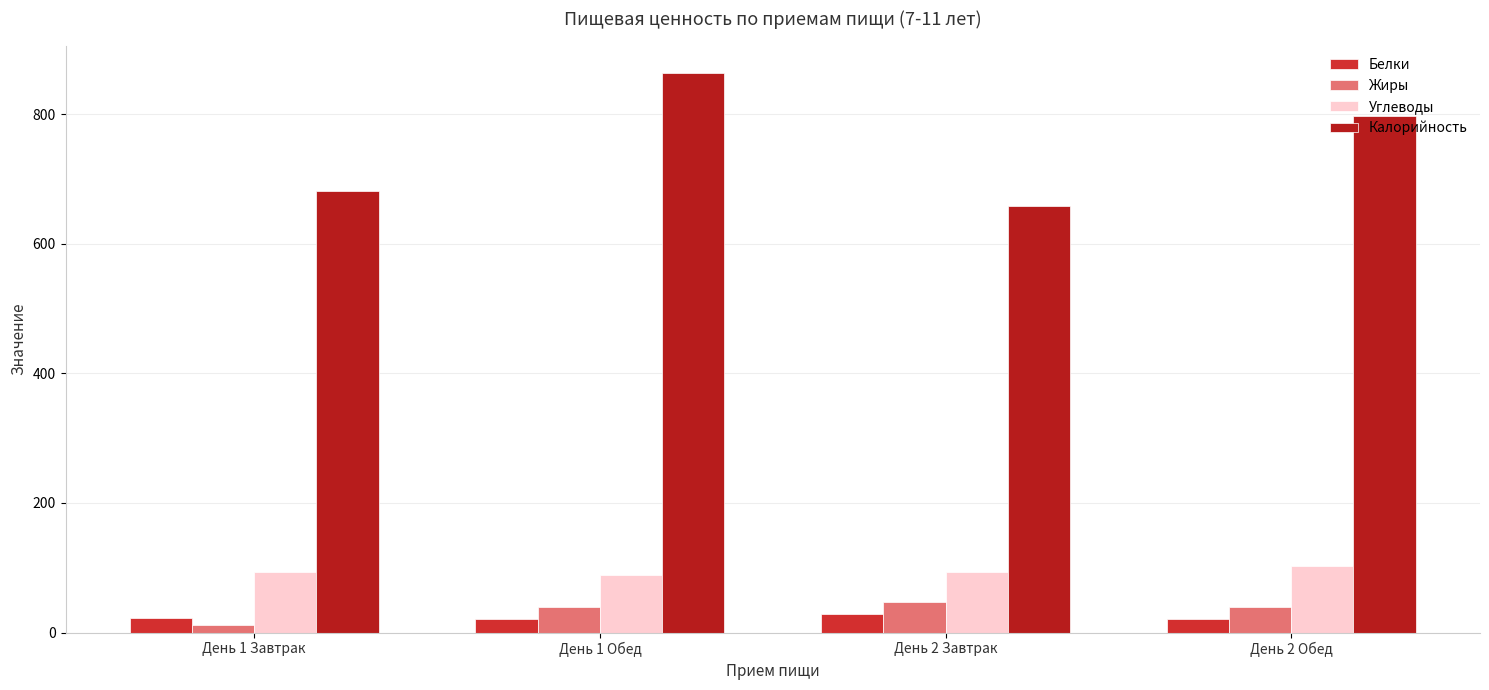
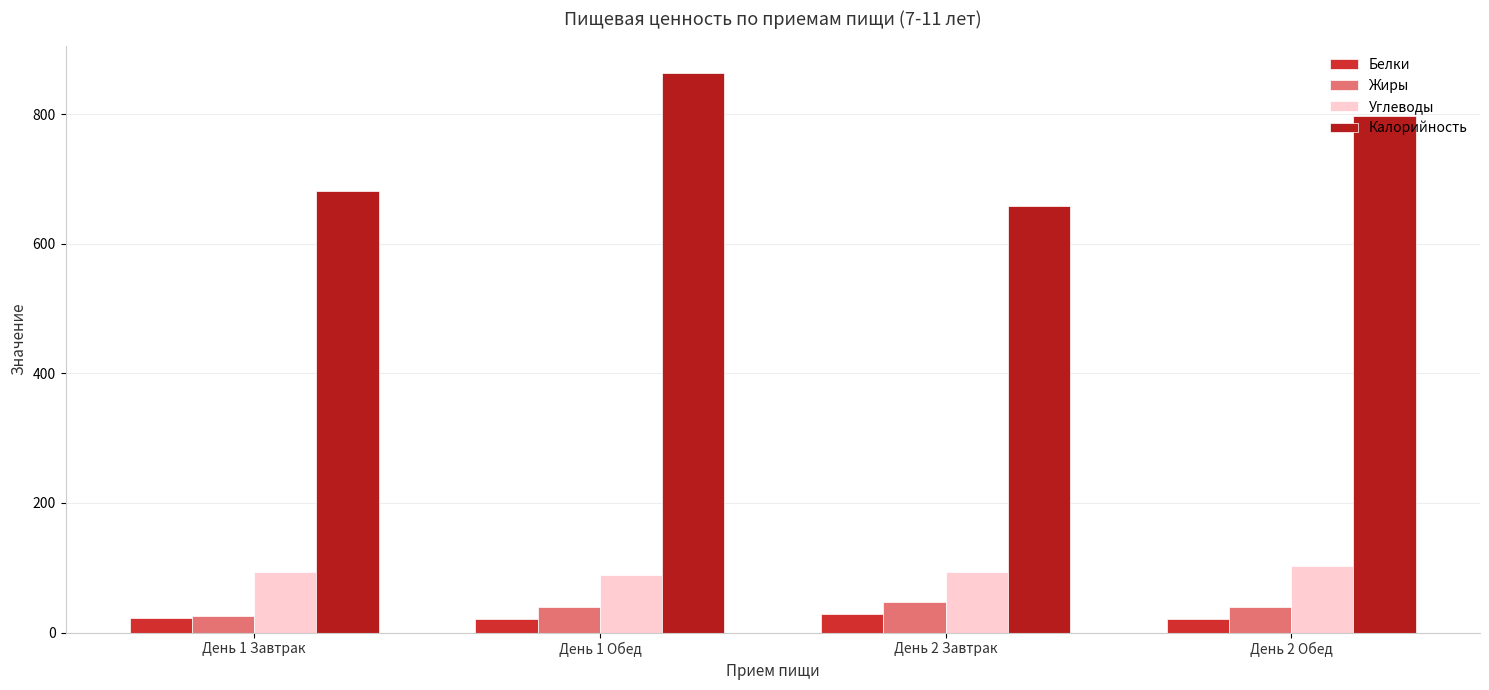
Жиры, День 1 Завтрак: 10 -> 30
